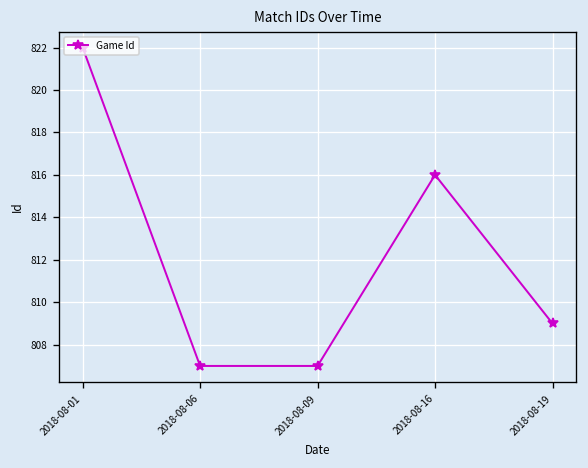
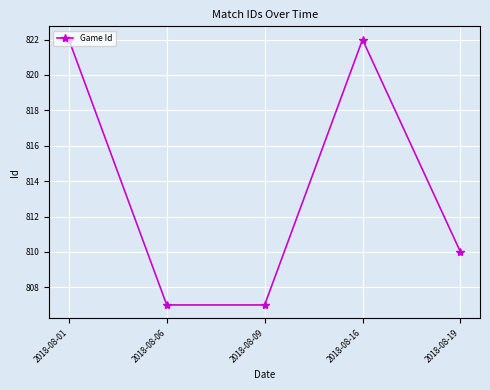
2018-08-16: 816 -> 822
2018-08-19: 809 -> 810
